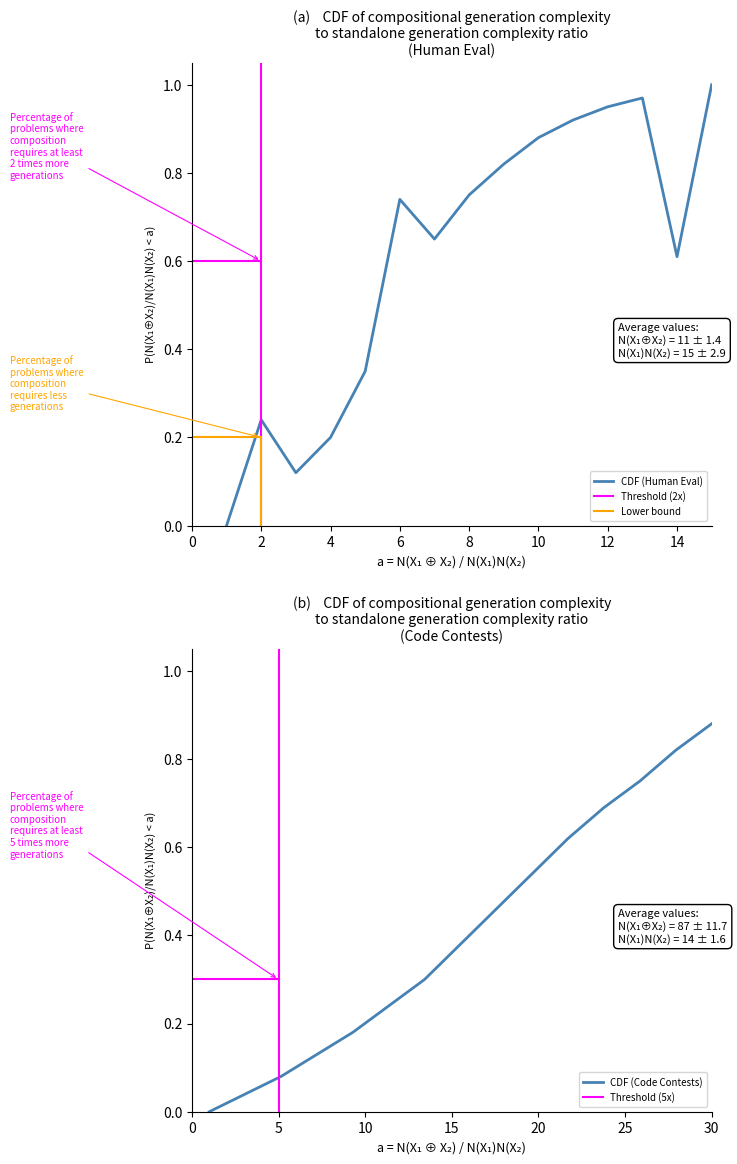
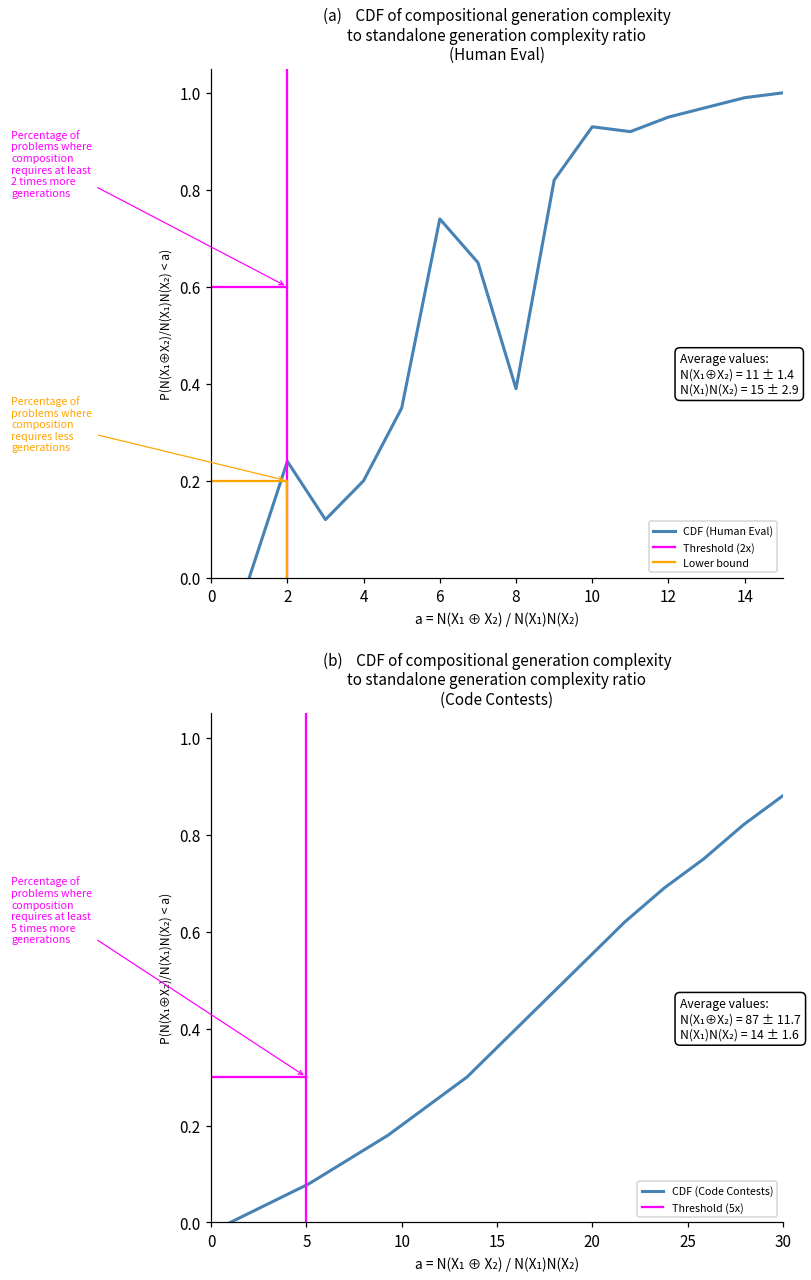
(a) CDF of compositional generation complexity to standalone generation complexity ratio (Human Eval), CDF (Human Eval), 8: 0.75 -> 0.39
(a) CDF of compositional generation complexity to standalone generation complexity ratio (Human Eval), CDF (Human Eval), 10: 0.88 -> 0.93
(a) CDF of compositional generation complexity to standalone generation complexity ratio (Human Eval), CDF (Human Eval), 14: 0.61 -> 0.99
